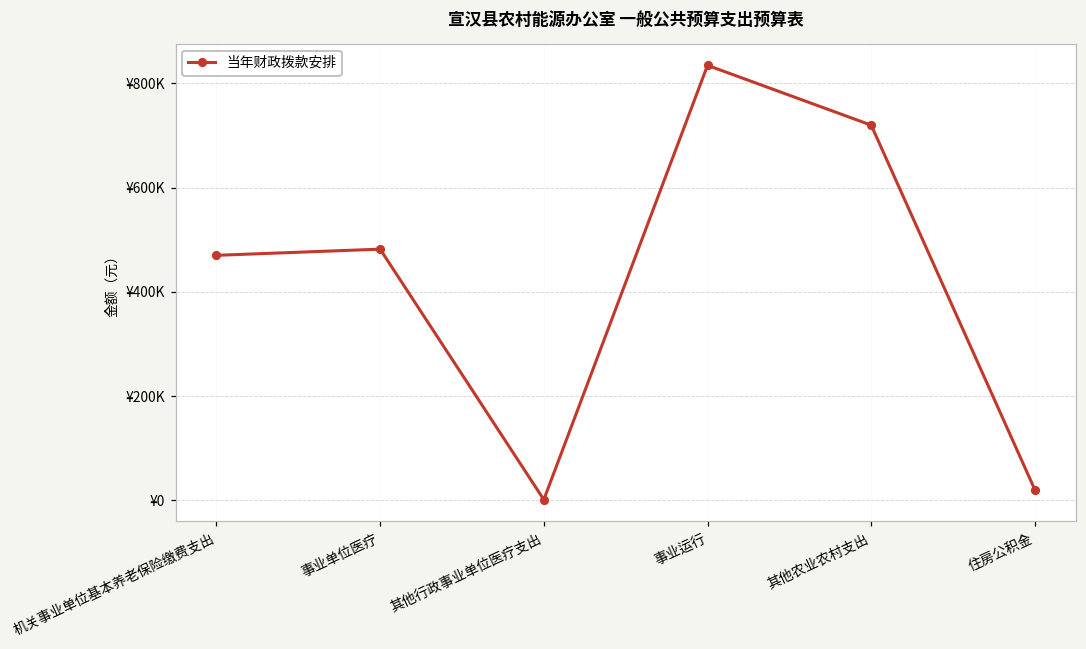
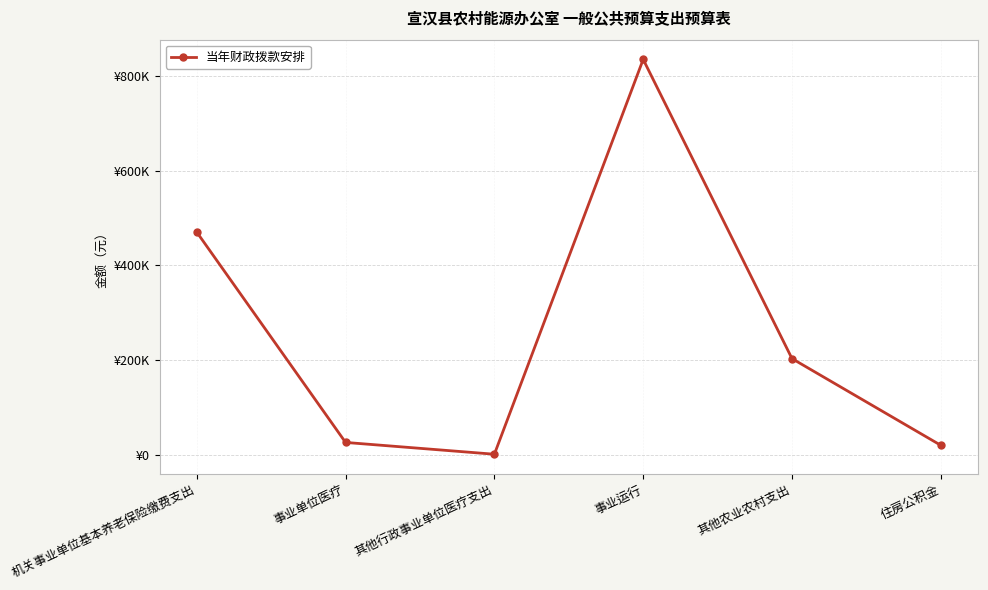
事业单位医疗: ¥480000 -> ¥30000
其他农业农村支出: ¥720000 -> ¥200000
